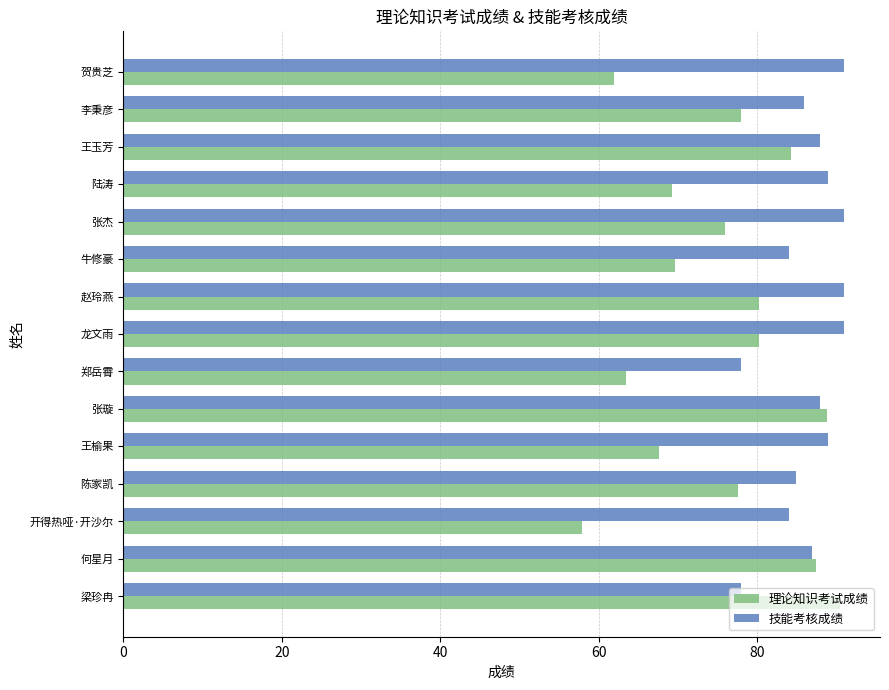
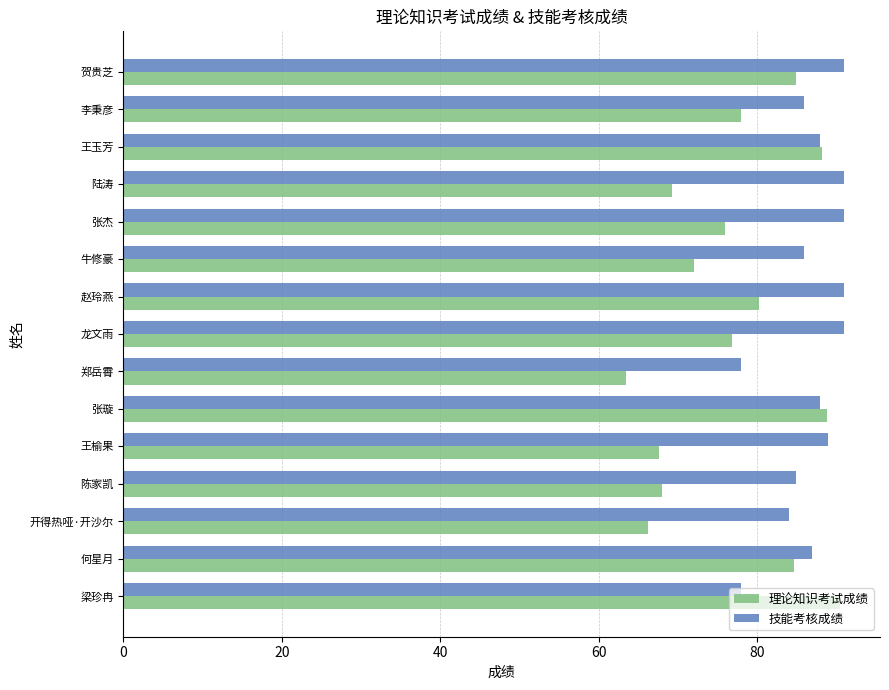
理论知识考试成绩, 贺贵芝: 62 -> 85
理论知识考试成绩, 王玉芳: 84 -> 88
技能考核成绩, 陆涛: 89 -> 91
技能考核成绩, 牛修豪: 84 -> 86
理论知识考试成绩, 牛修豪: 70 -> 72
理论知识考试成绩, 龙文雨: 80 -> 77
理论知识考试成绩, 陈家凯: 78 -> 68
理论知识考试成绩, 开得热哑·开沙尔: 58 -> 66
理论知识考试成绩, 何星月: 88 -> 85
